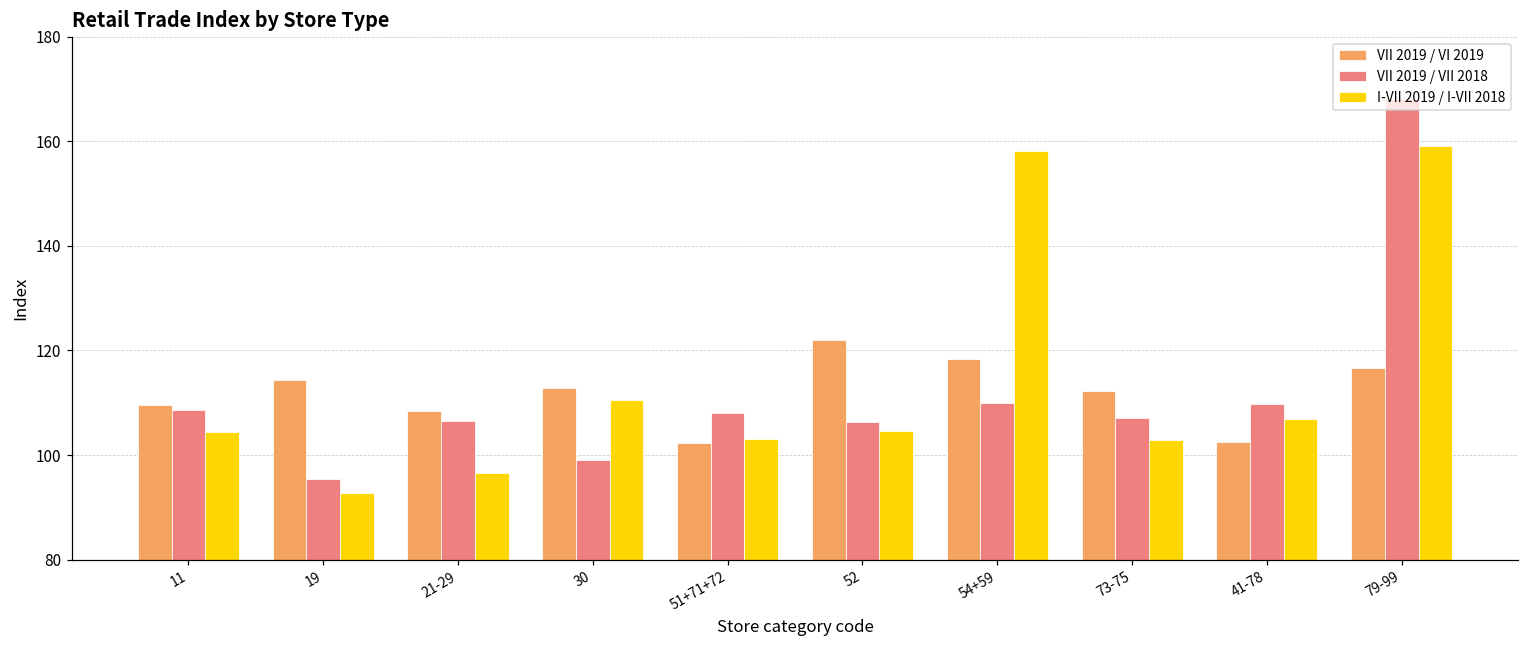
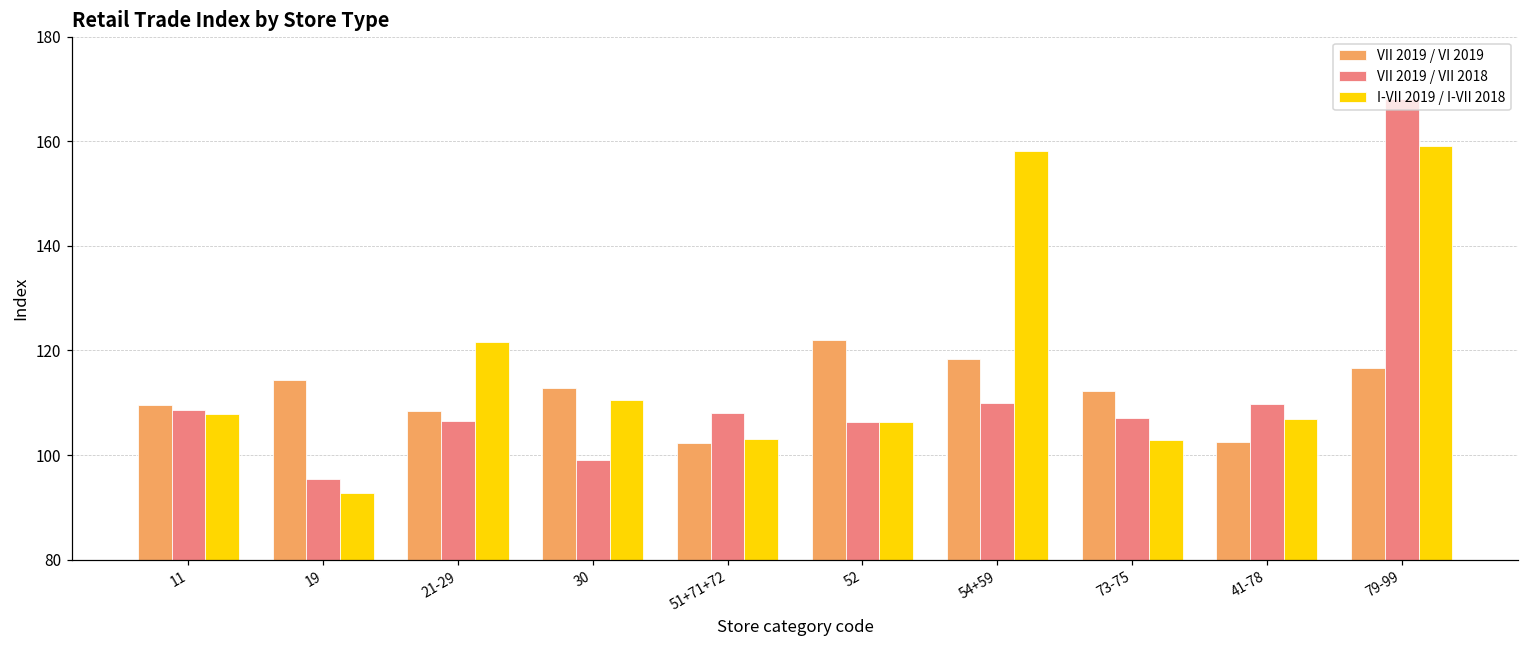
I-VII 2019 / I-VII 2018, 11: 104 -> 108
I-VII 2019 / I-VII 2018, 21-29: 97 -> 122
I-VII 2019 / I-VII 2018, 52: 105 -> 106
